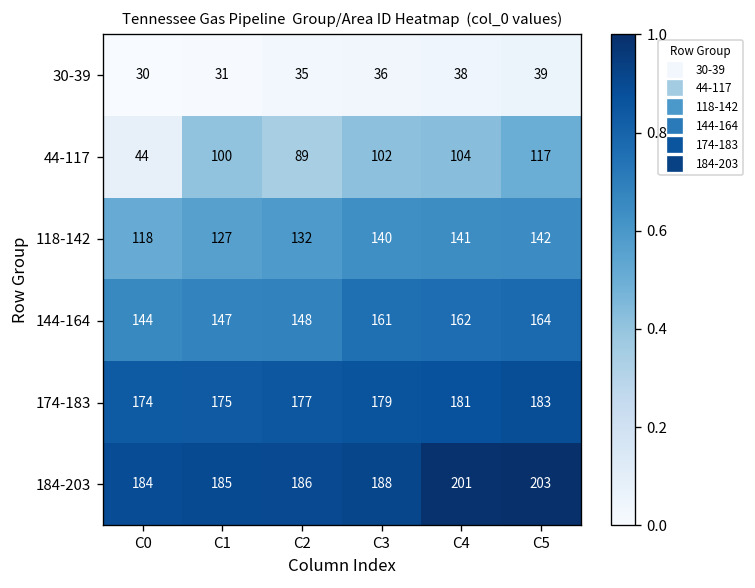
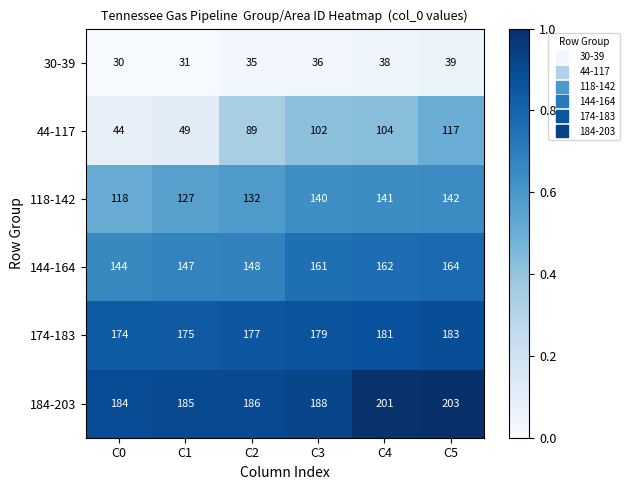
44-117, C1: 100 -> 49
